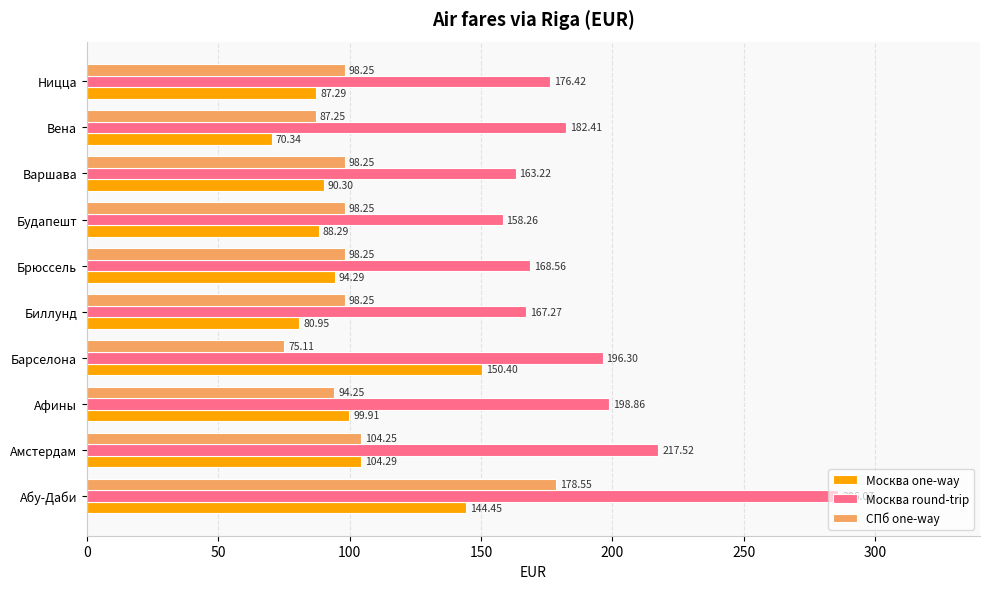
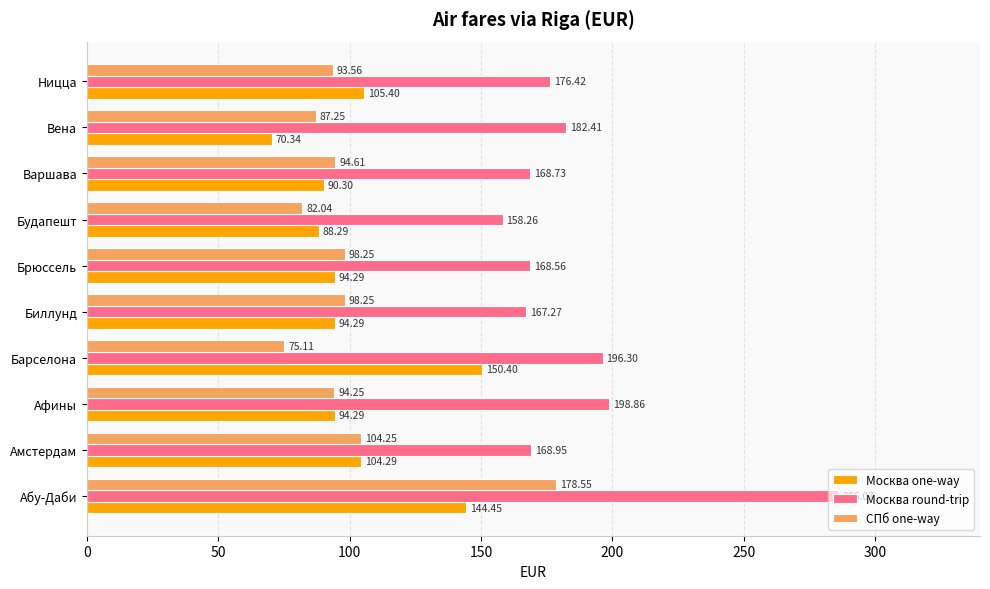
СПб one-way, Ницца: 98.25 -> 93.56
Москва one-way, Ницца: 87.29 -> 105.40
СПб one-way, Варшава: 98.25 -> 94.61
Москва round-trip, Варшава: 163.22 -> 168.73
СПб one-way, Будапешт: 98.25 -> 82.04
Москва one-way, Биллунд: 80.95 -> 94.29
Москва one-way, Афины: 99.91 -> 94.29
Москва round-trip, Амстердам: 217.52 -> 168.95
